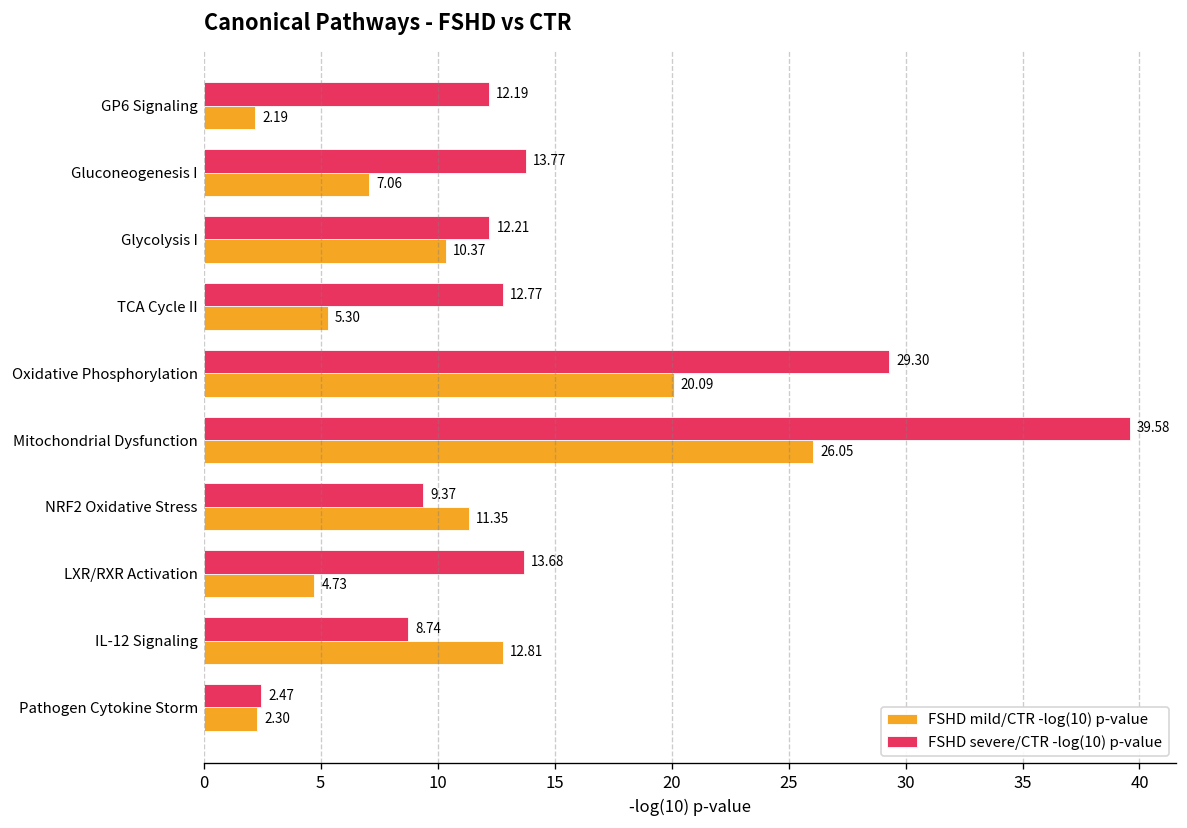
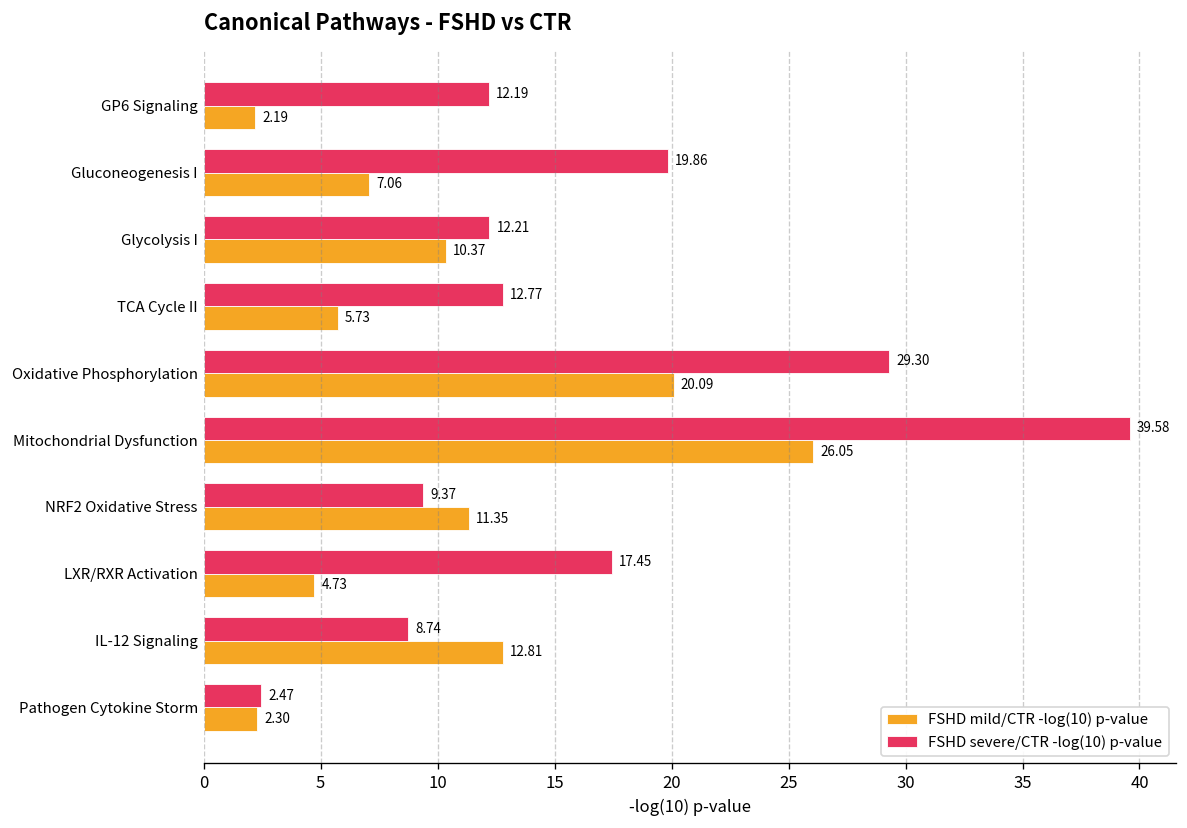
FSHD severe/CTR -log(10) p-value, Gluconeogenesis I: 13.77 -> 19.86
FSHD mild/CTR -log(10) p-value, TCA Cycle II: 5.30 -> 5.73
FSHD severe/CTR -log(10) p-value, LXR/RXR Activation: 13.68 -> 17.45
